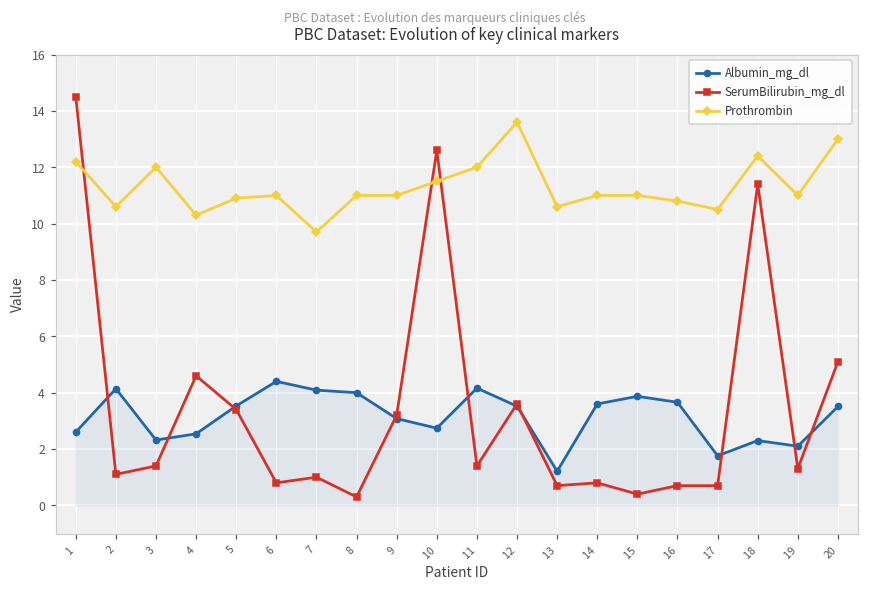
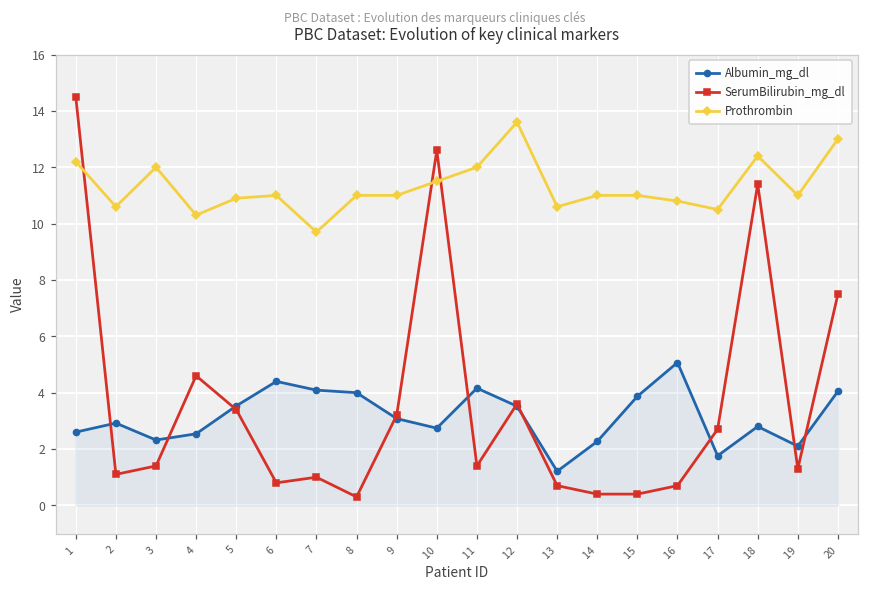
Albumin_mg_dl, 2: 4.1 -> 2.9
Albumin_mg_dl, 14: 3.6 -> 2.3
SerumBilirubin_mg_dl, 14: 0.8 -> 0.4
Albumin_mg_dl, 16: 3.7 -> 5.1
SerumBilirubin_mg_dl, 17: 0.7 -> 2.7
Albumin_mg_dl, 18: 2.3 -> 2.8
Albumin_mg_dl, 20: 3.5 -> 4.1
SerumBilirubin_mg_dl, 20: 5.1 -> 7.5
